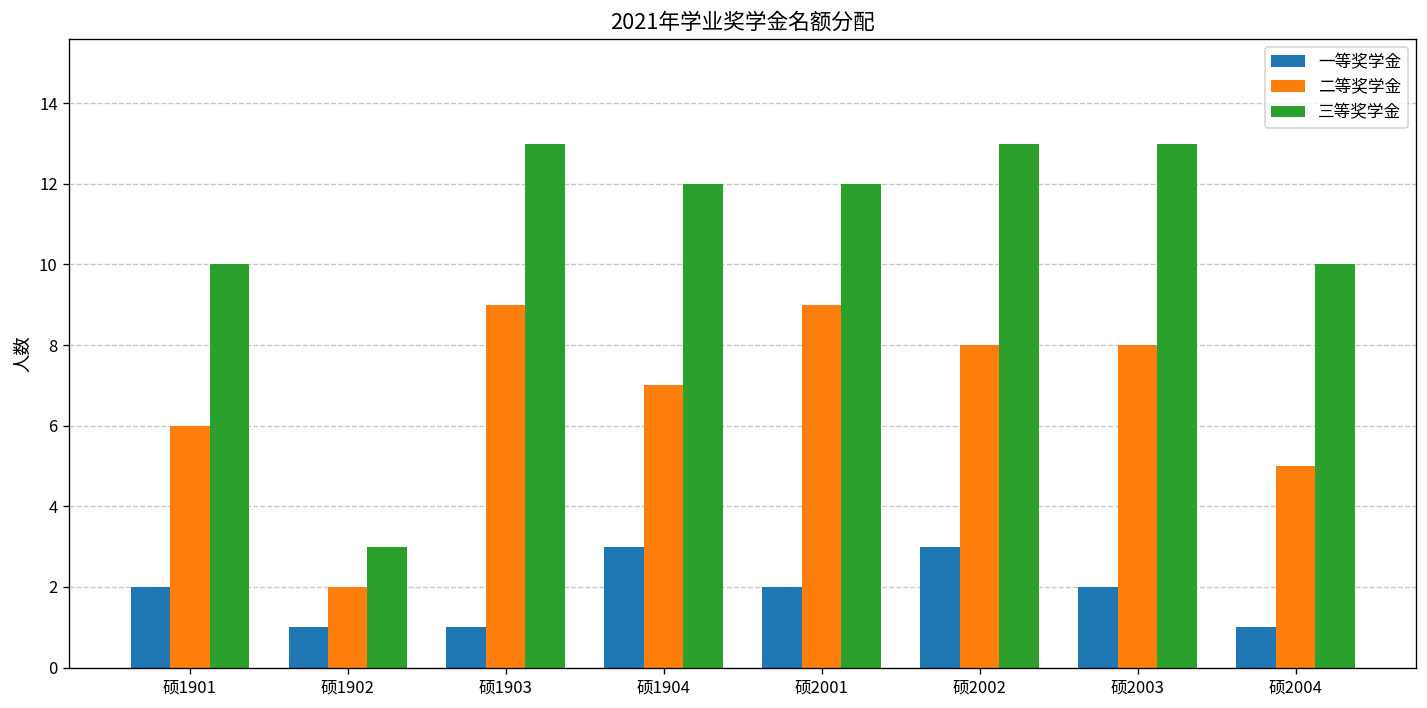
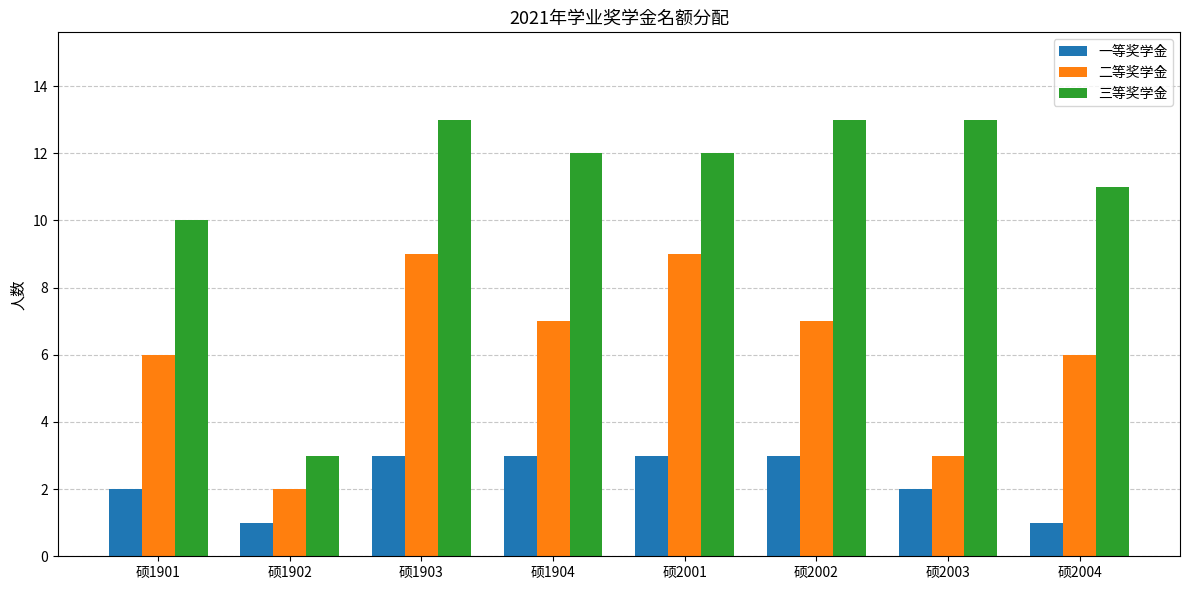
一等奖学金, 硕1903: 1 -> 3
一等奖学金, 硕2001: 2 -> 3
二等奖学金, 硕2002: 8 -> 7
二等奖学金, 硕2003: 8 -> 3
二等奖学金, 硕2004: 5 -> 6
三等奖学金, 硕2004: 10 -> 11
